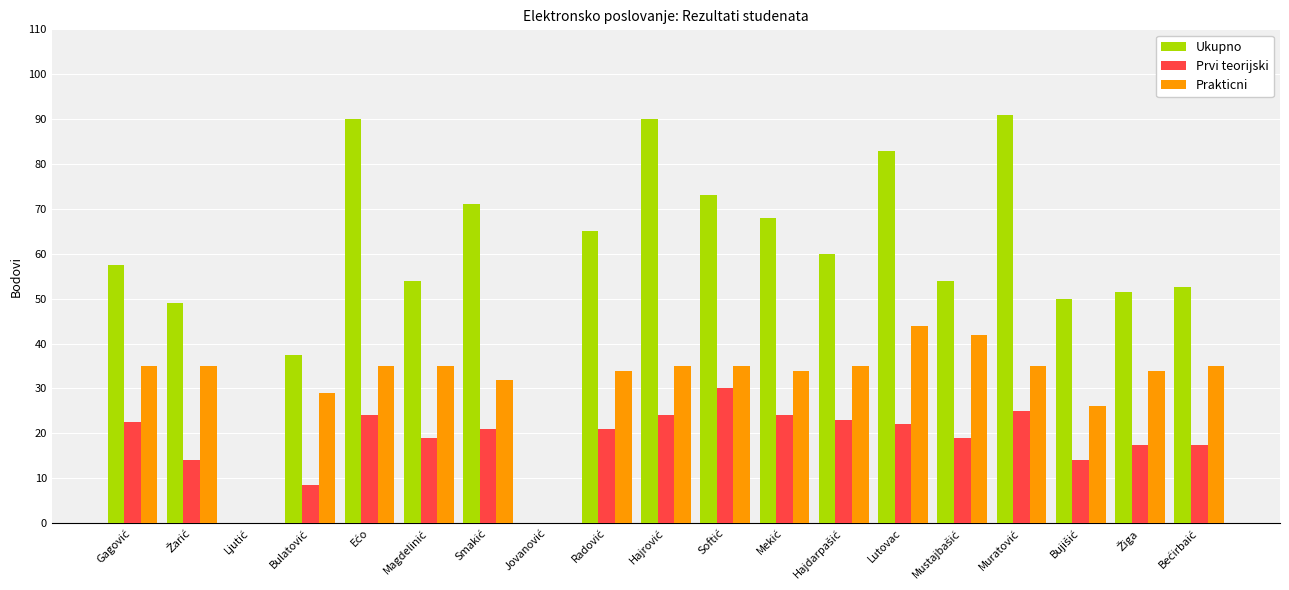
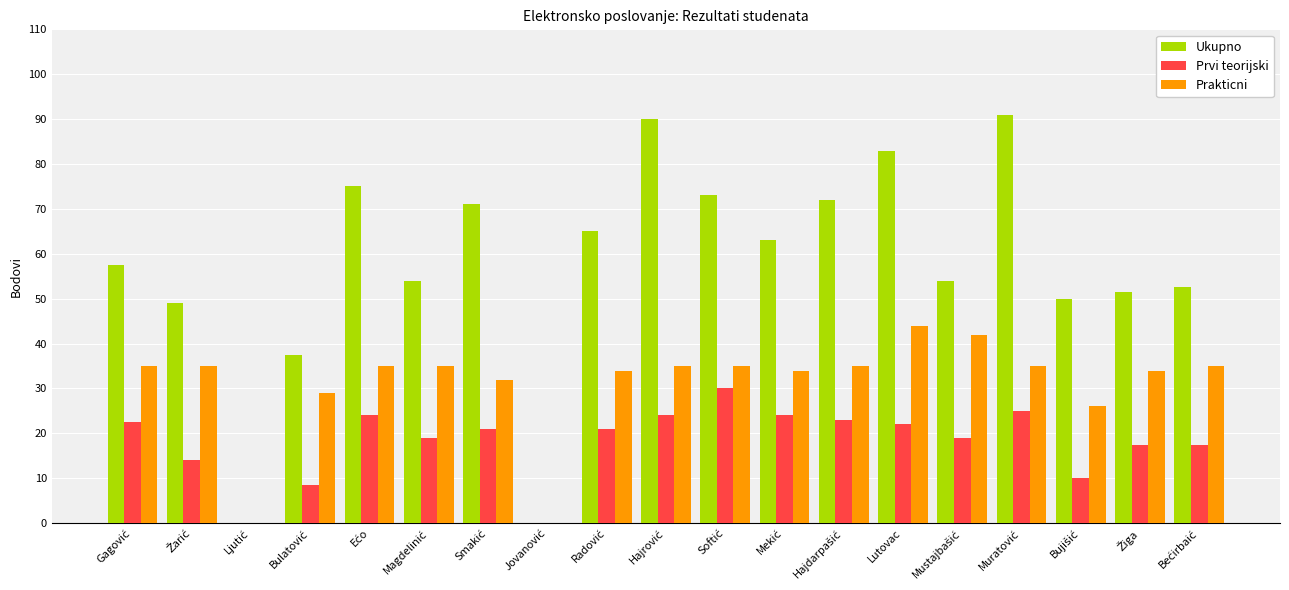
Ukupno, Ećo: 90 -> 75
Ukupno, Mekić: 68 -> 63
Ukupno, Hajdarpašić: 60 -> 72
Prvi teorijski, Bujišić: 14 -> 10
